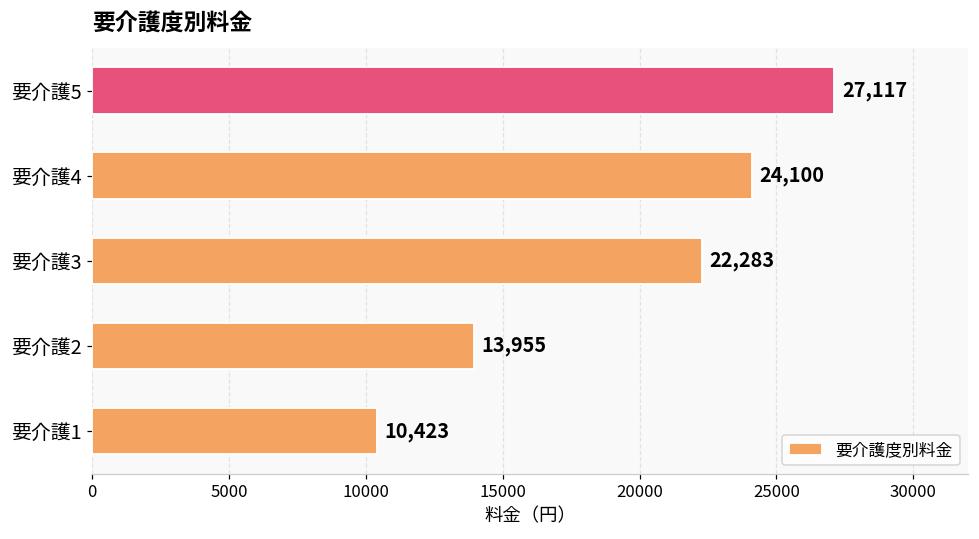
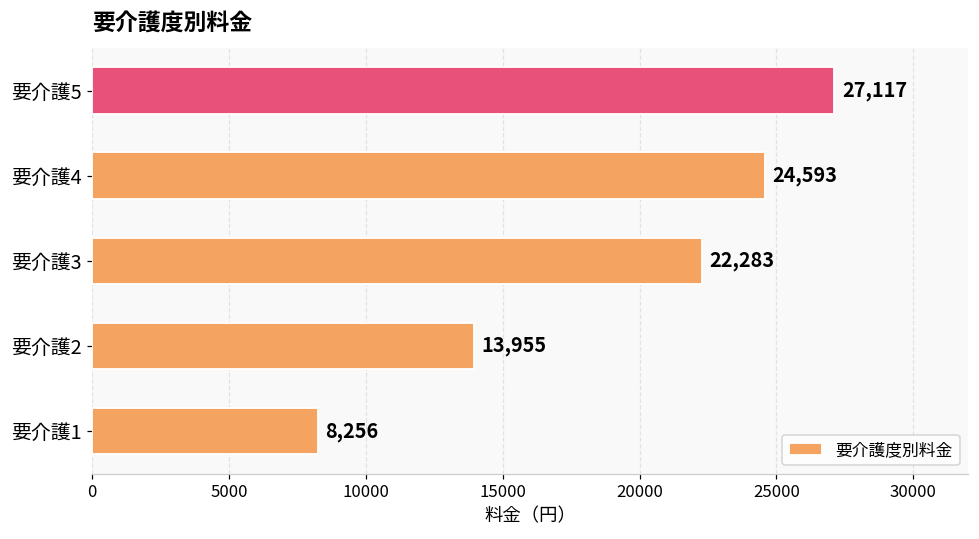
要介護4: 24,100 -> 24,593
要介護1: 10,423 -> 8,256
